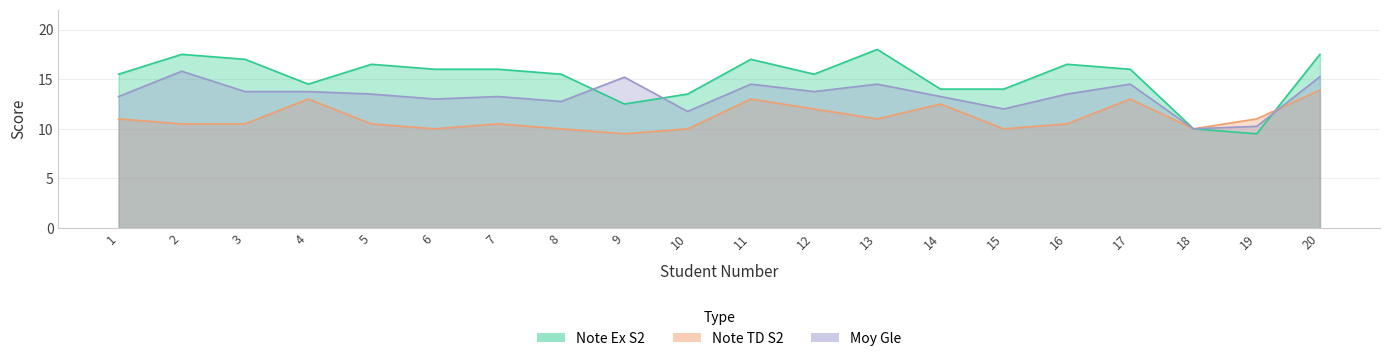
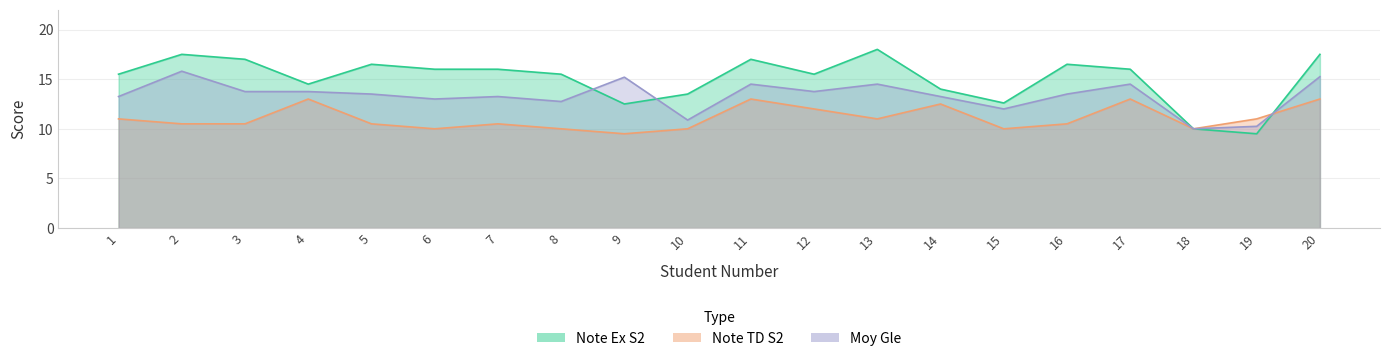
Moy Gle, 10: 12 -> 11
Note Ex S2, 15: 14 -> 13
Note TD S2, 20: 14 -> 13
